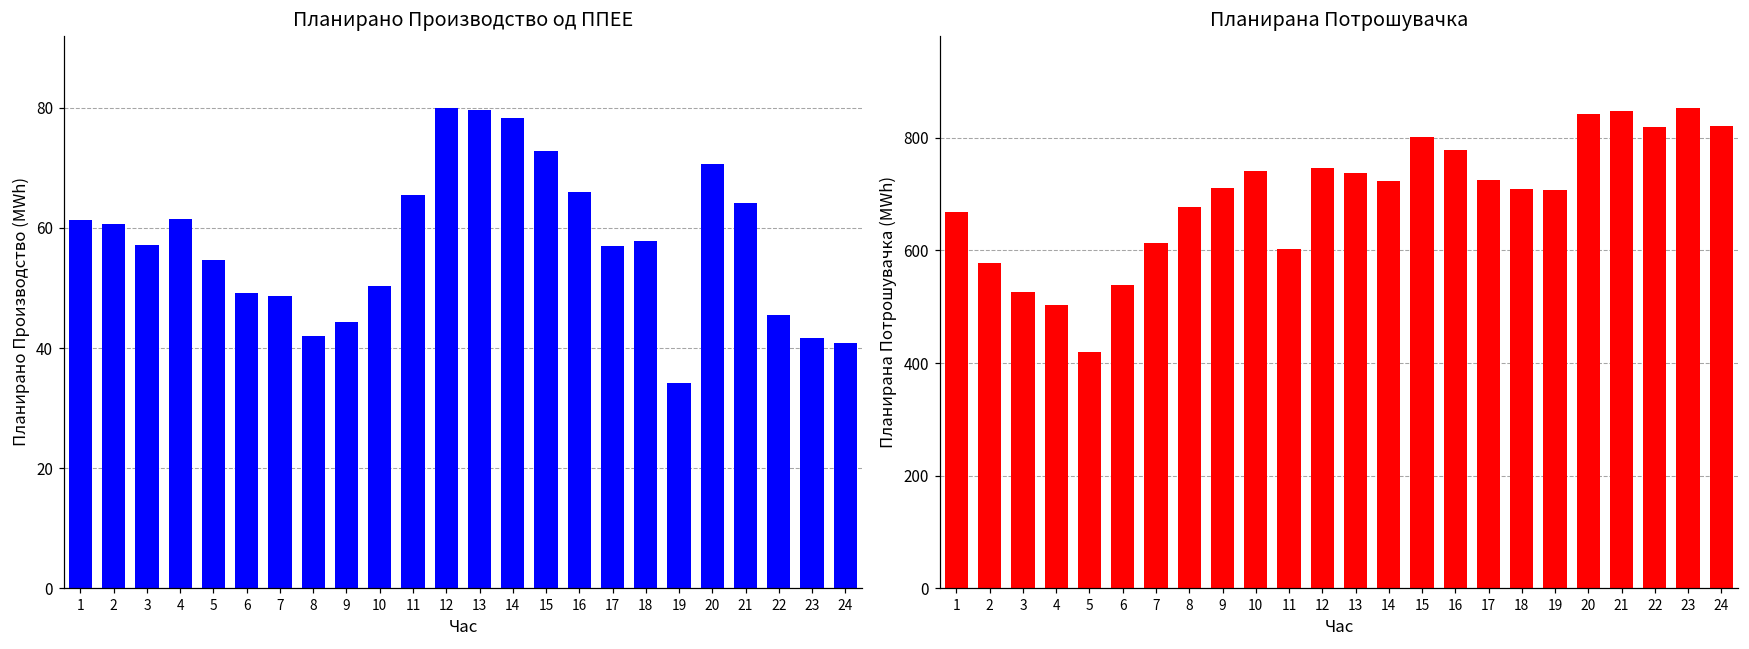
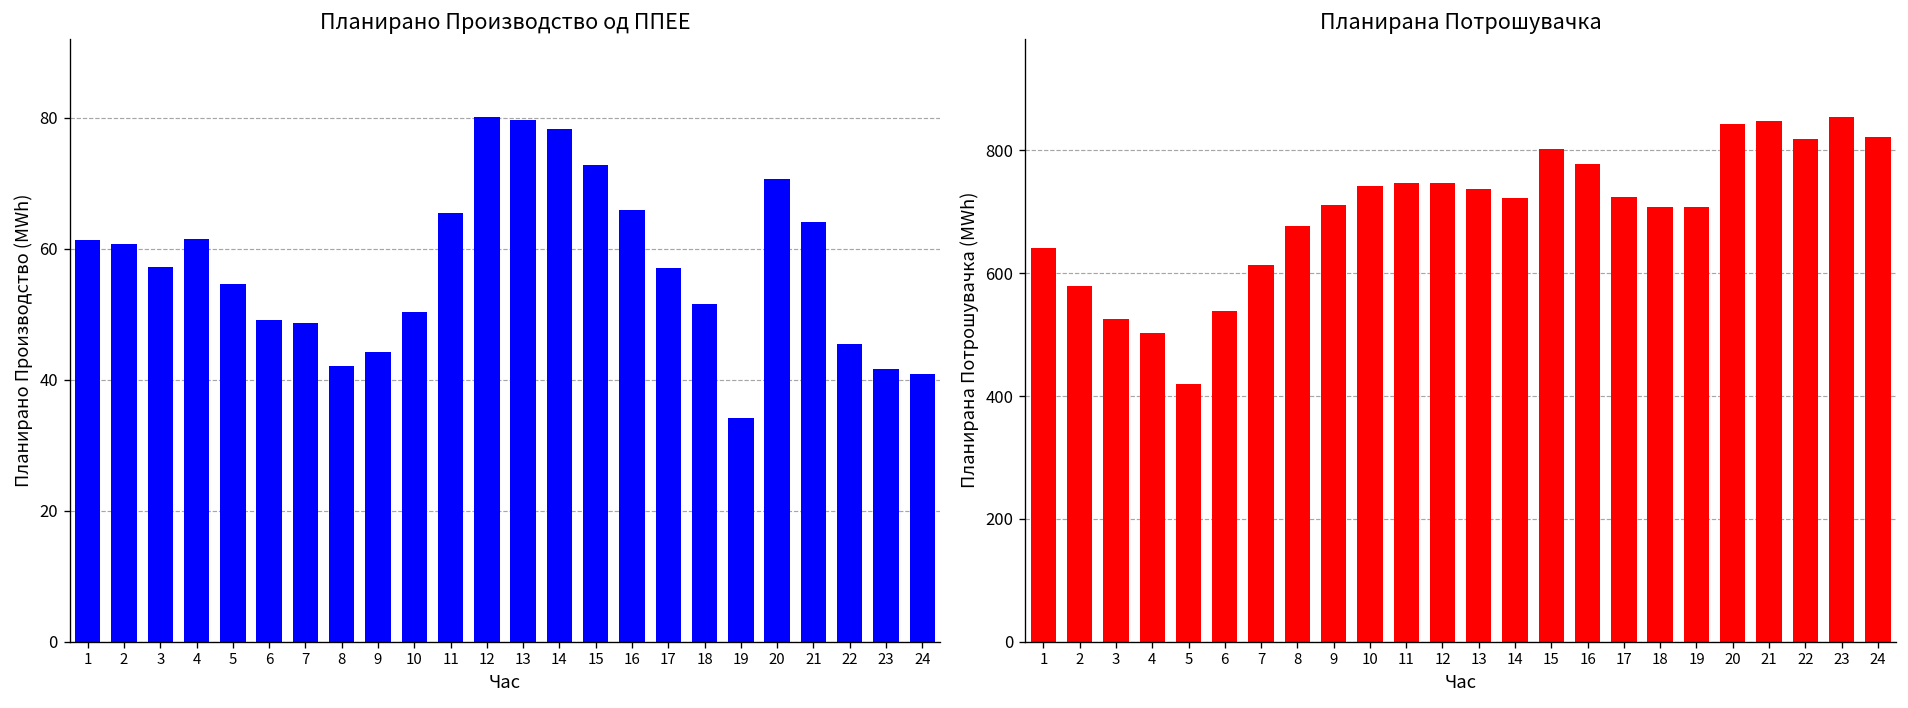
Планирано Производство од ППЕЕ, 18: 58 -> 52
Планирана Потрошувачка, 1: 670 -> 640
Планирана Потрошувачка, 11: 600 -> 750
